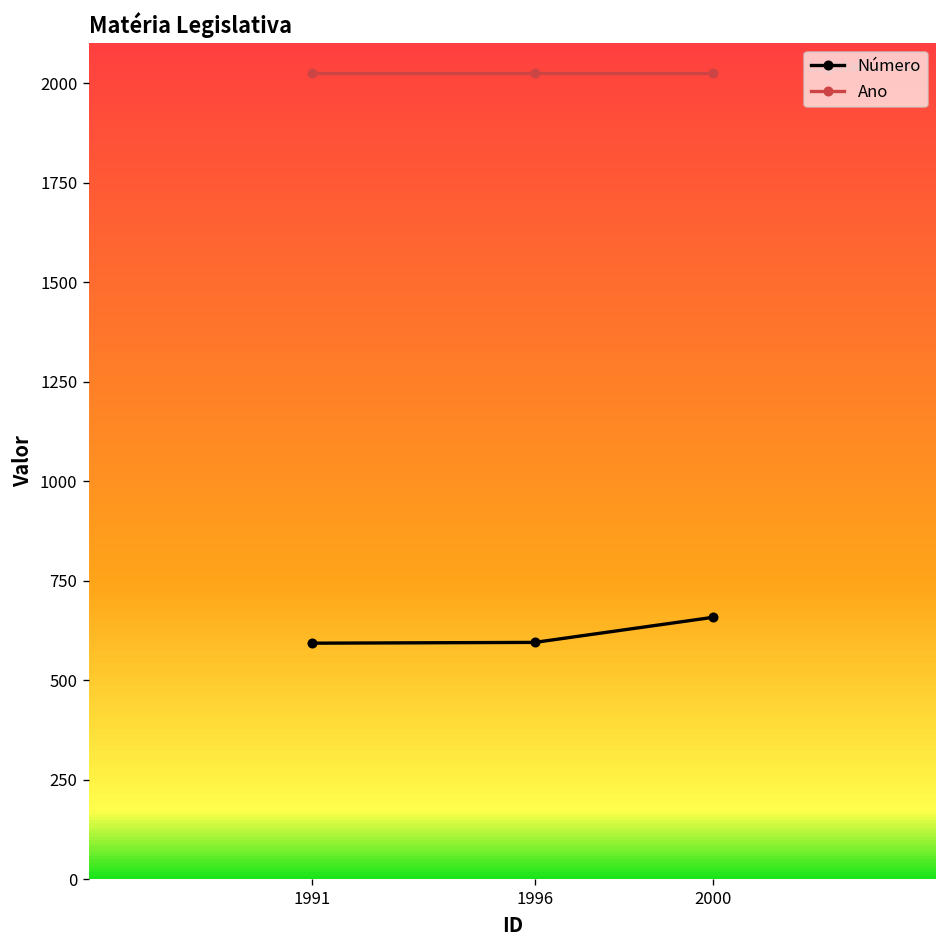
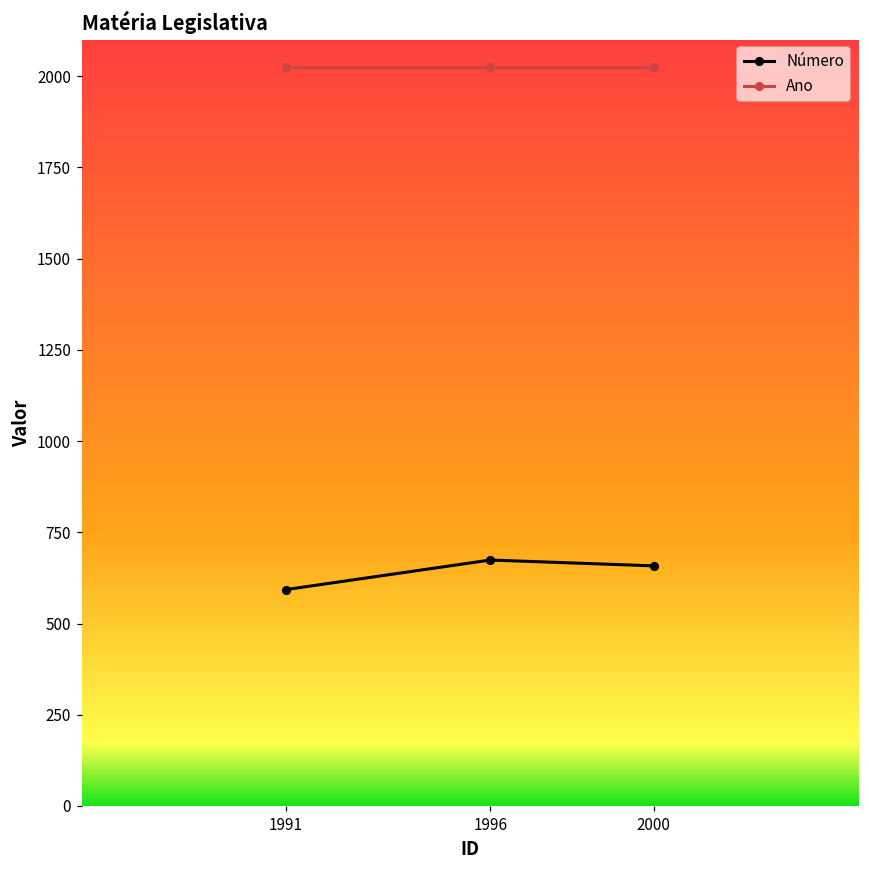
Número, 1996: 600 -> 670
